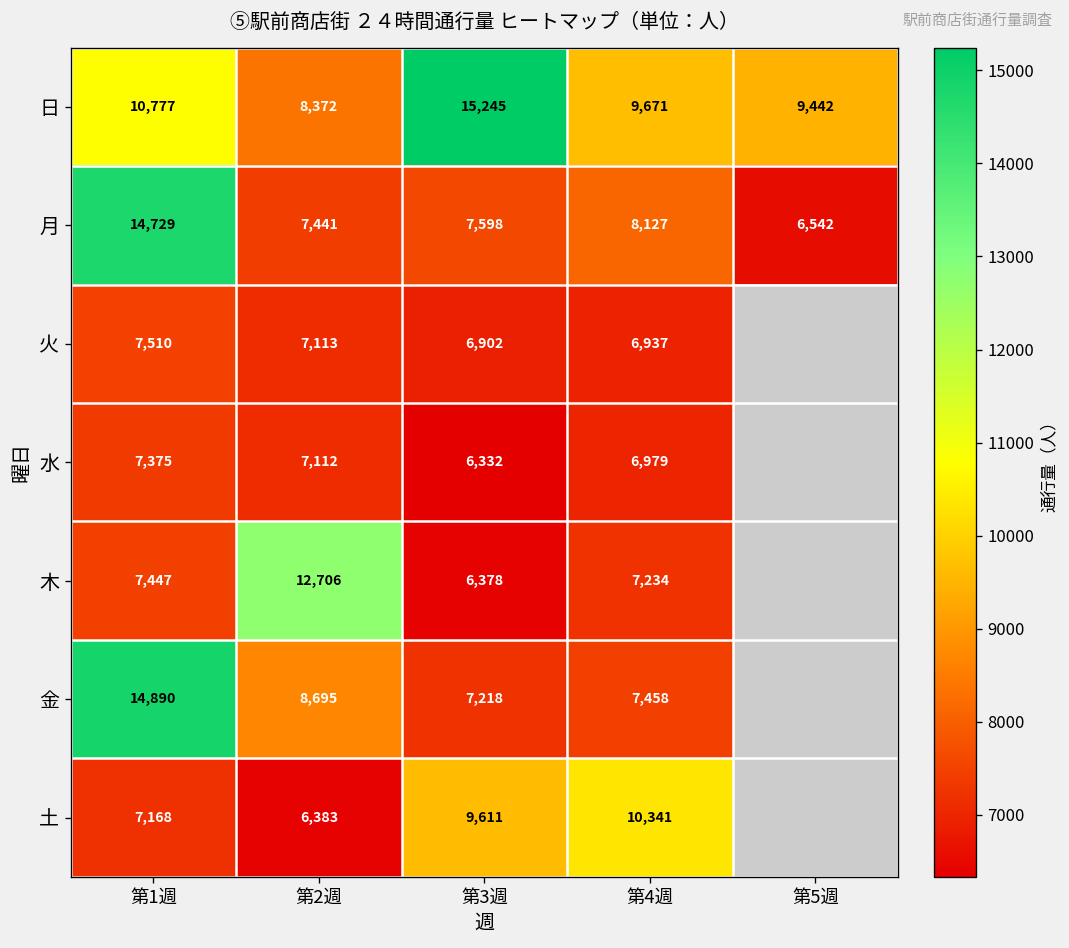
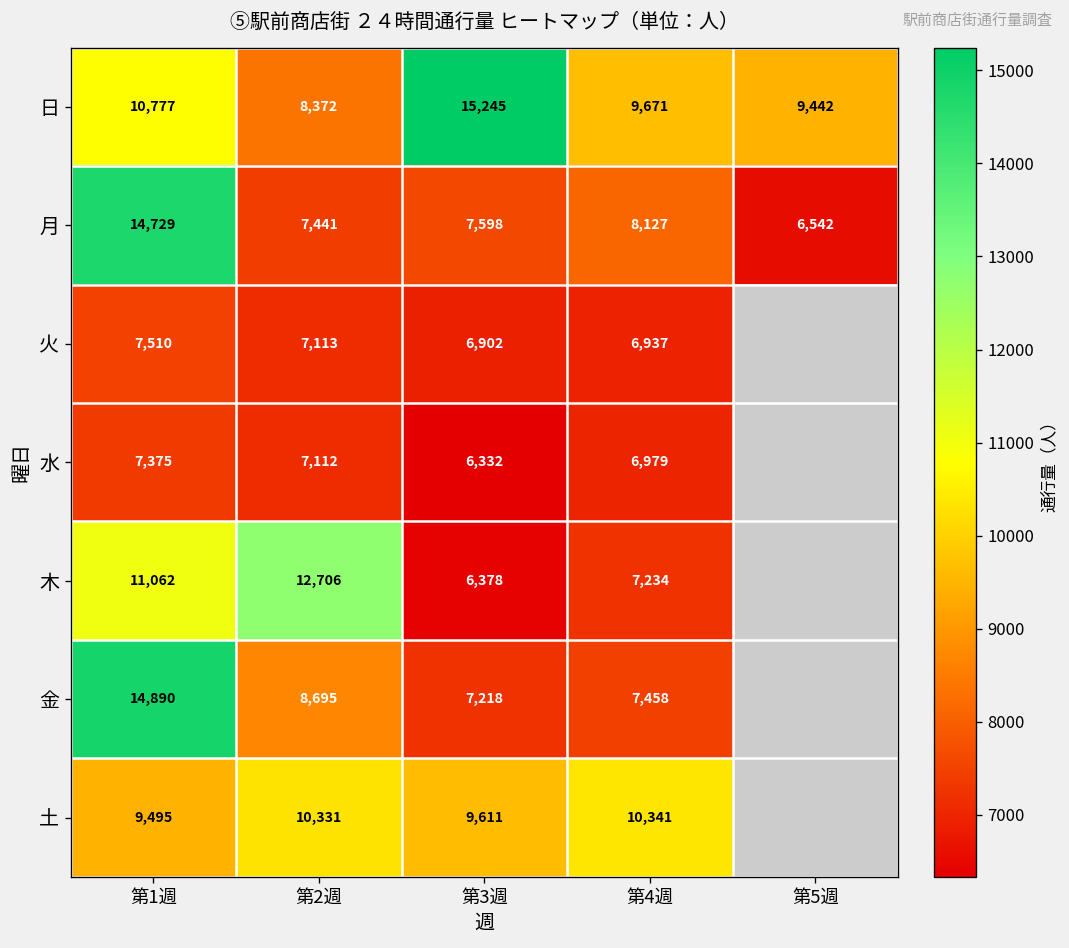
木, 第1週: 7,447 -> 11,062
土, 第1週: 7,168 -> 9,495
土, 第2週: 6,383 -> 10,331
